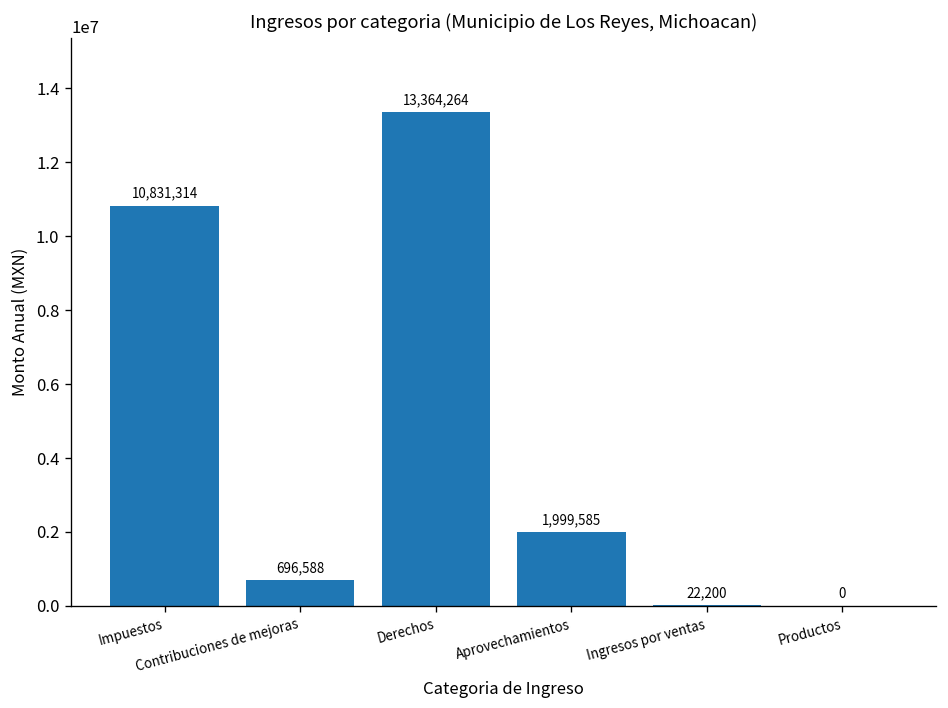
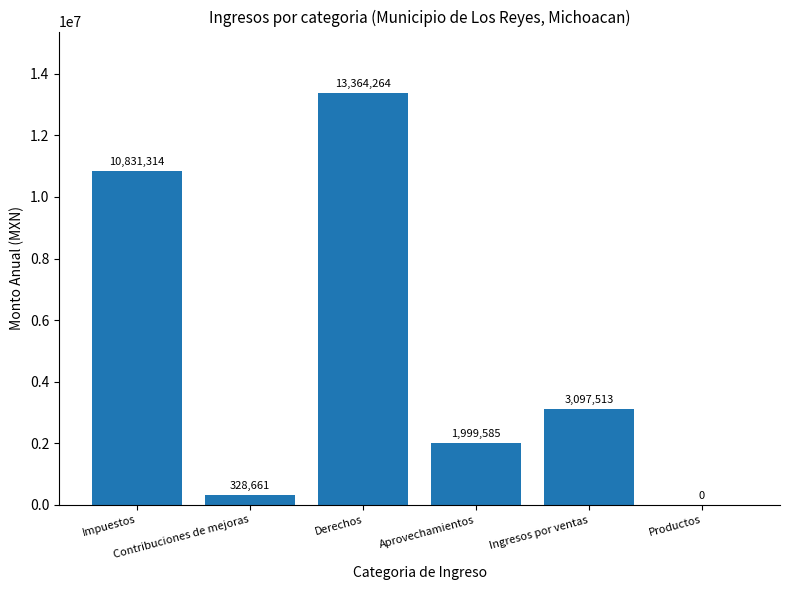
Contribuciones de mejoras: 696,588 -> 328,661
Ingresos por ventas: 22,200 -> 3,097,513
